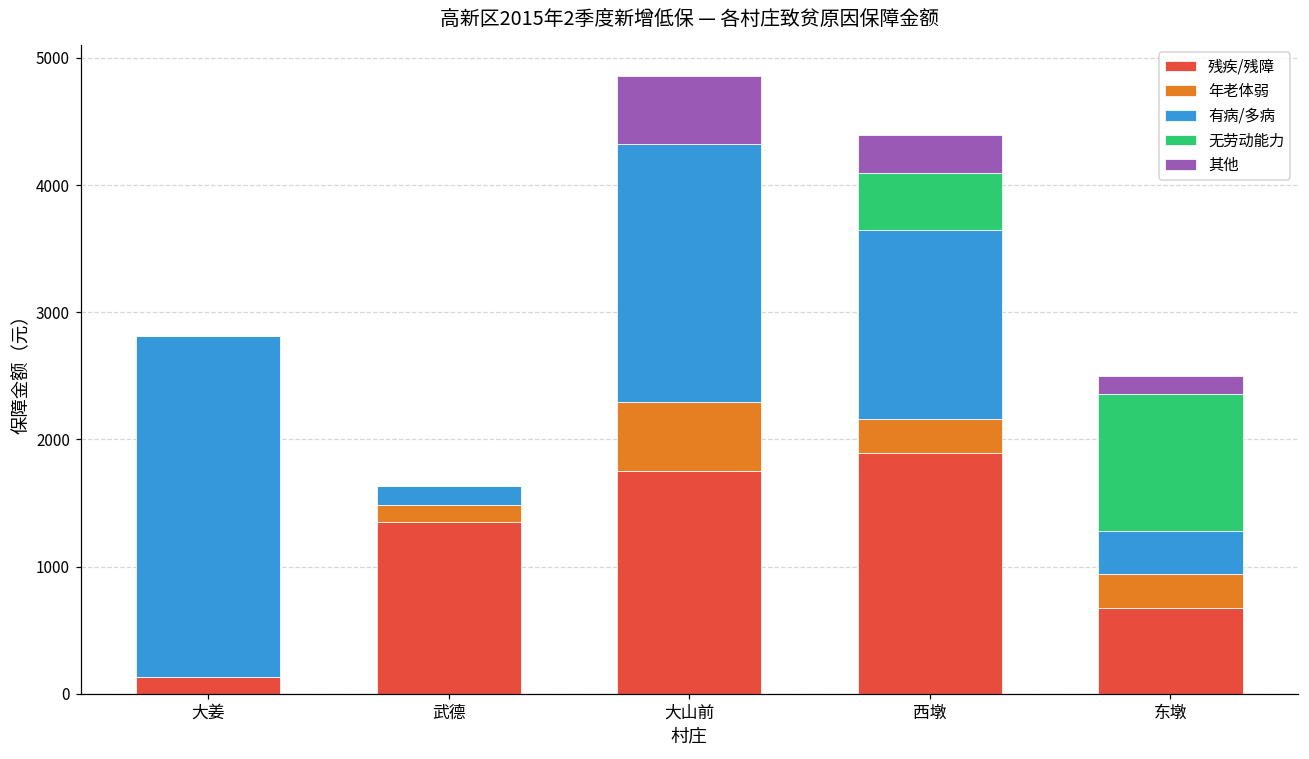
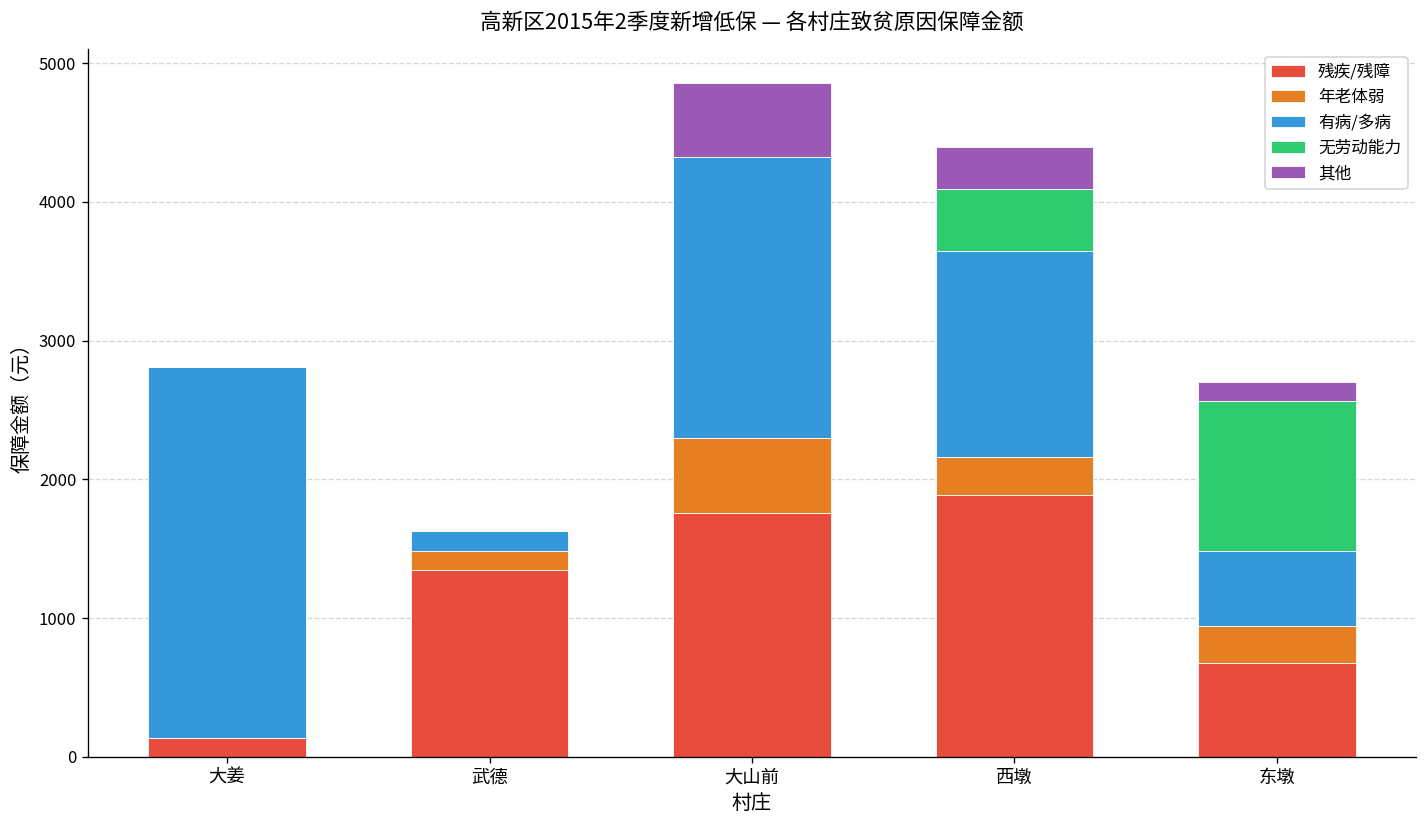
有病/多病, 东墩: 340 -> 540
